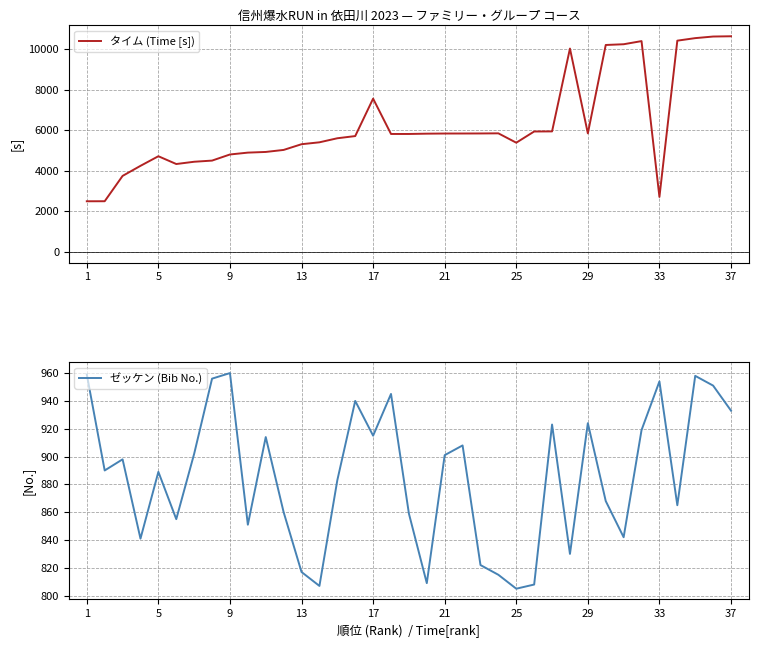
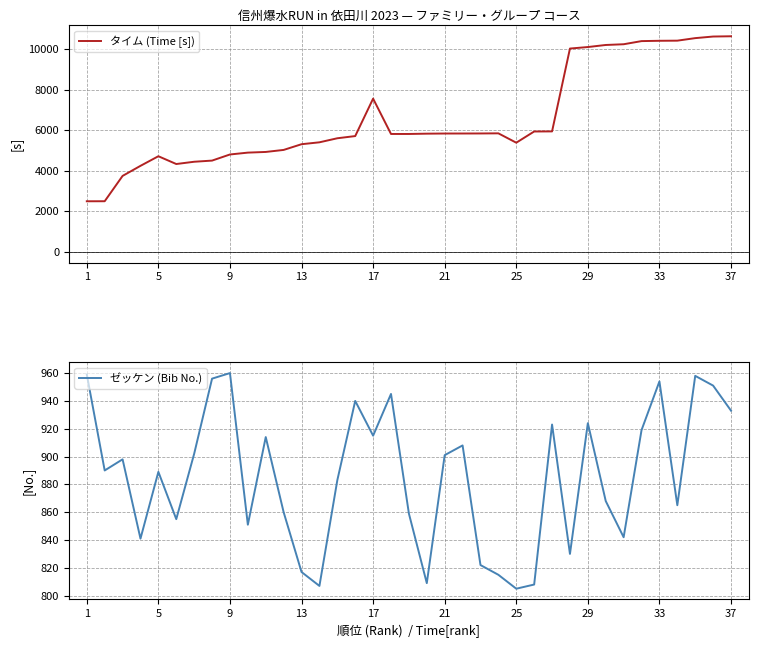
信州爆水RUN in 依田川 2023 — ファミリー・グループ コース, 29: 5900 -> 10100
信州爆水RUN in 依田川 2023 — ファミリー・グループ コース, 33: 2700 -> 10400
